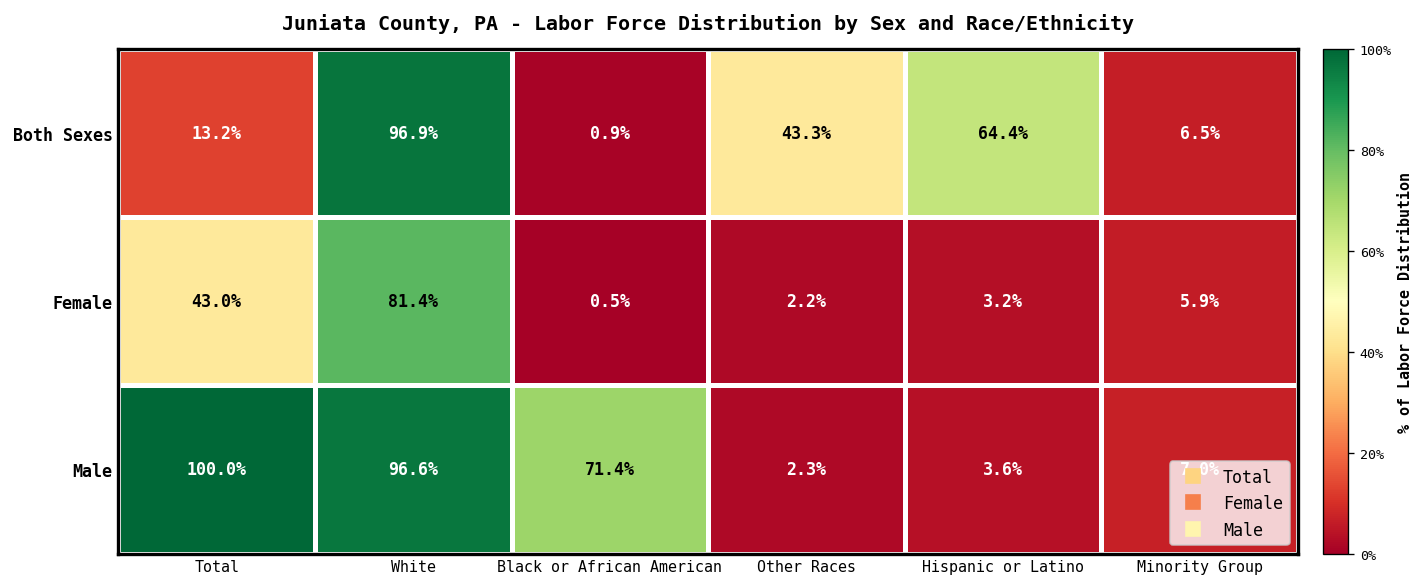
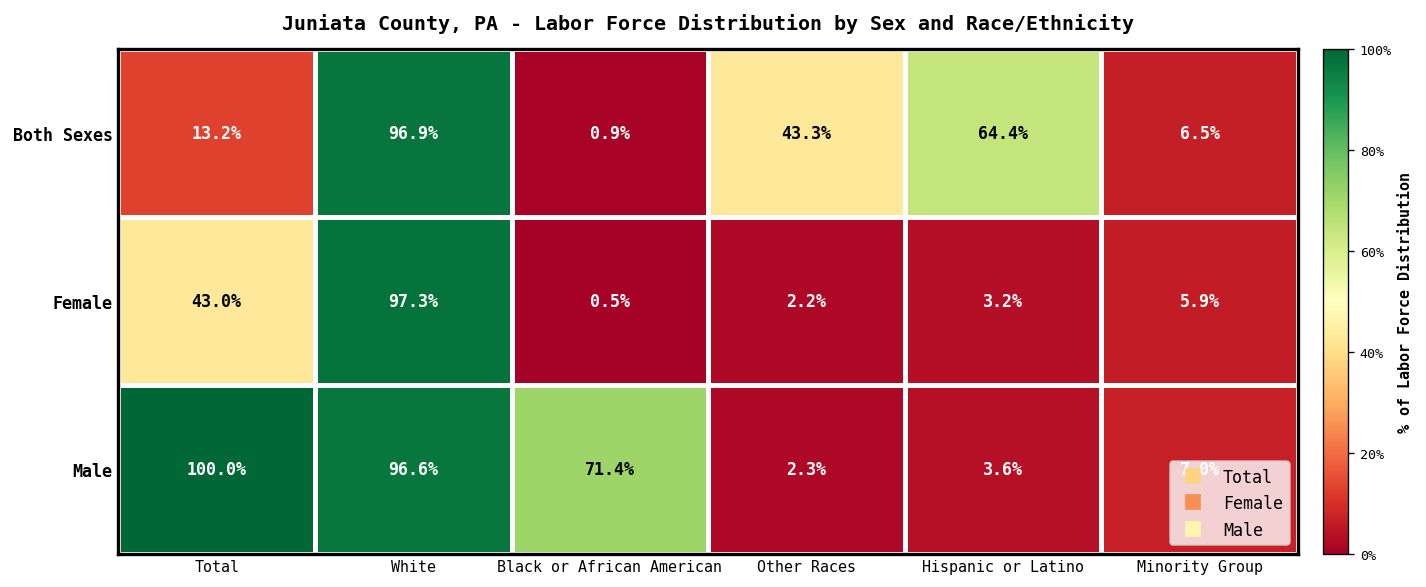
Female, White: 81.4% -> 97.3%
